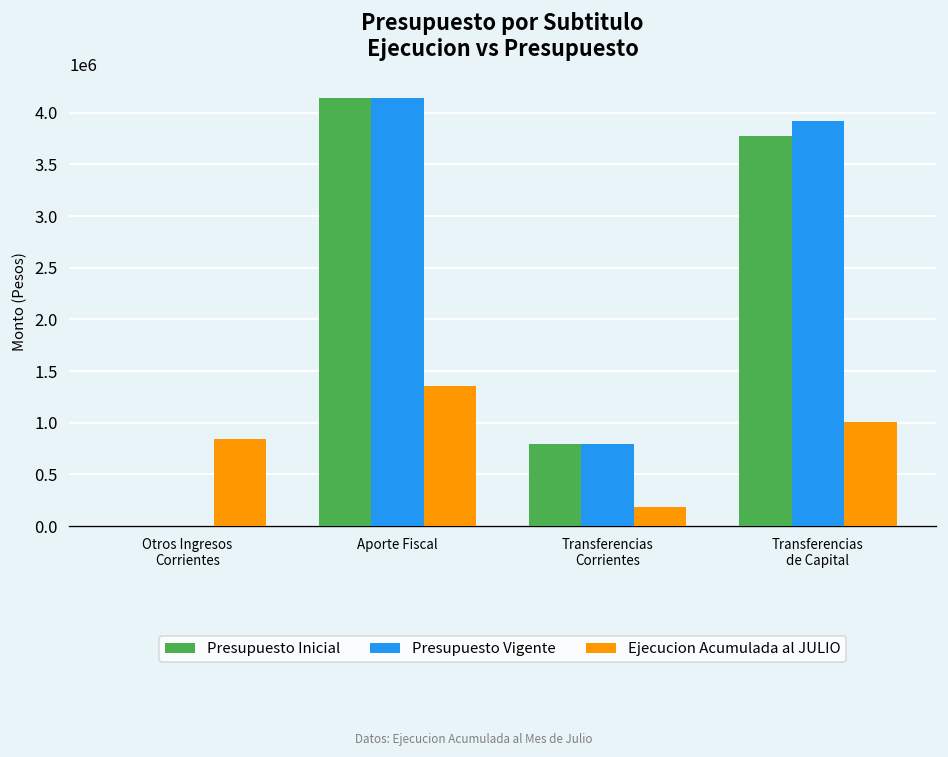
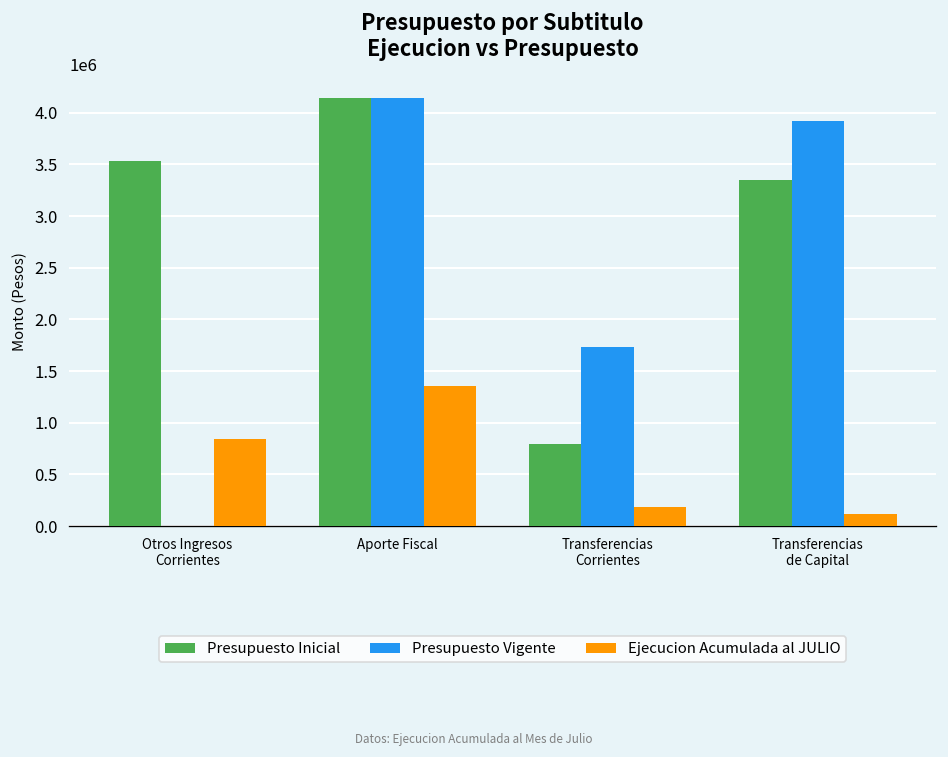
Presupuesto Inicial, Otros Ingresos Corrientes: 0 -> 3500000
Presupuesto Vigente, Transferencias Corrientes: 800000 -> 1700000
Presupuesto Inicial, Transferencias de Capital: 3800000 -> 3400000
Ejecucion Acumulada al JULIO, Transferencias de Capital: 1000000 -> 100000
